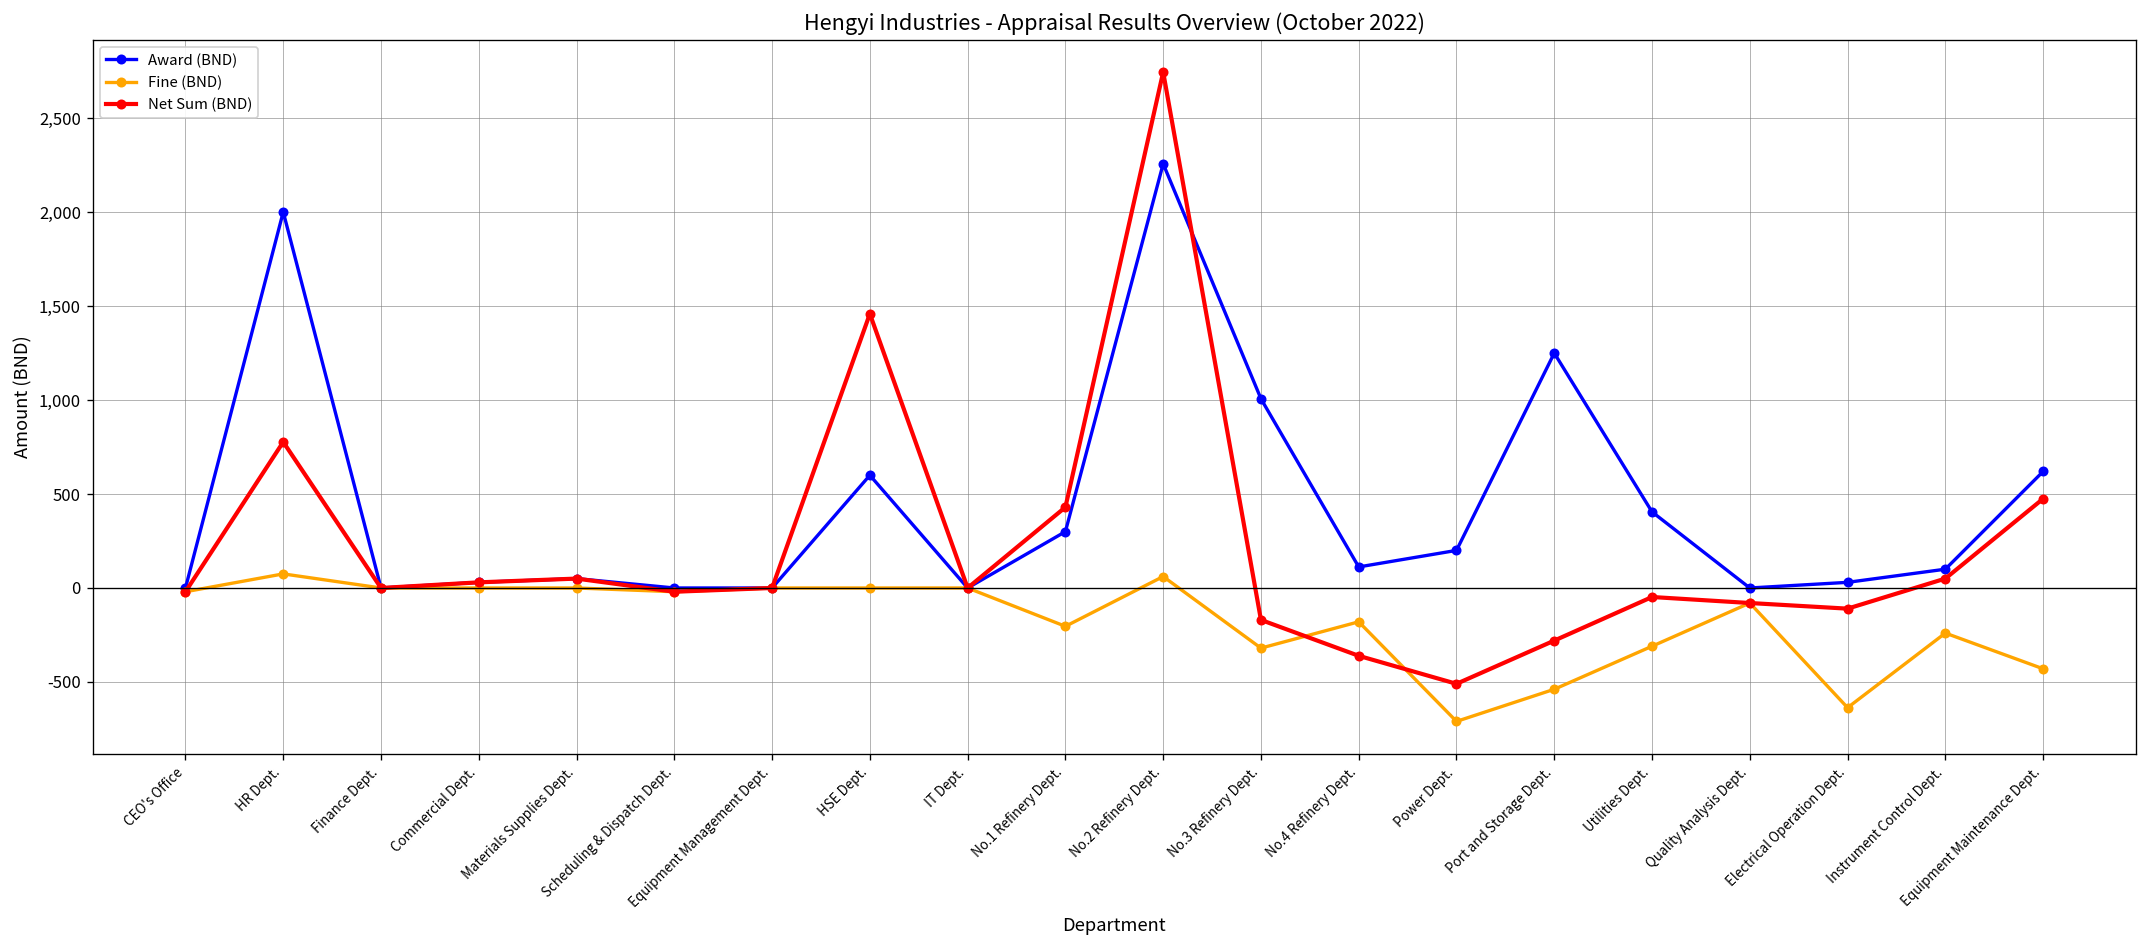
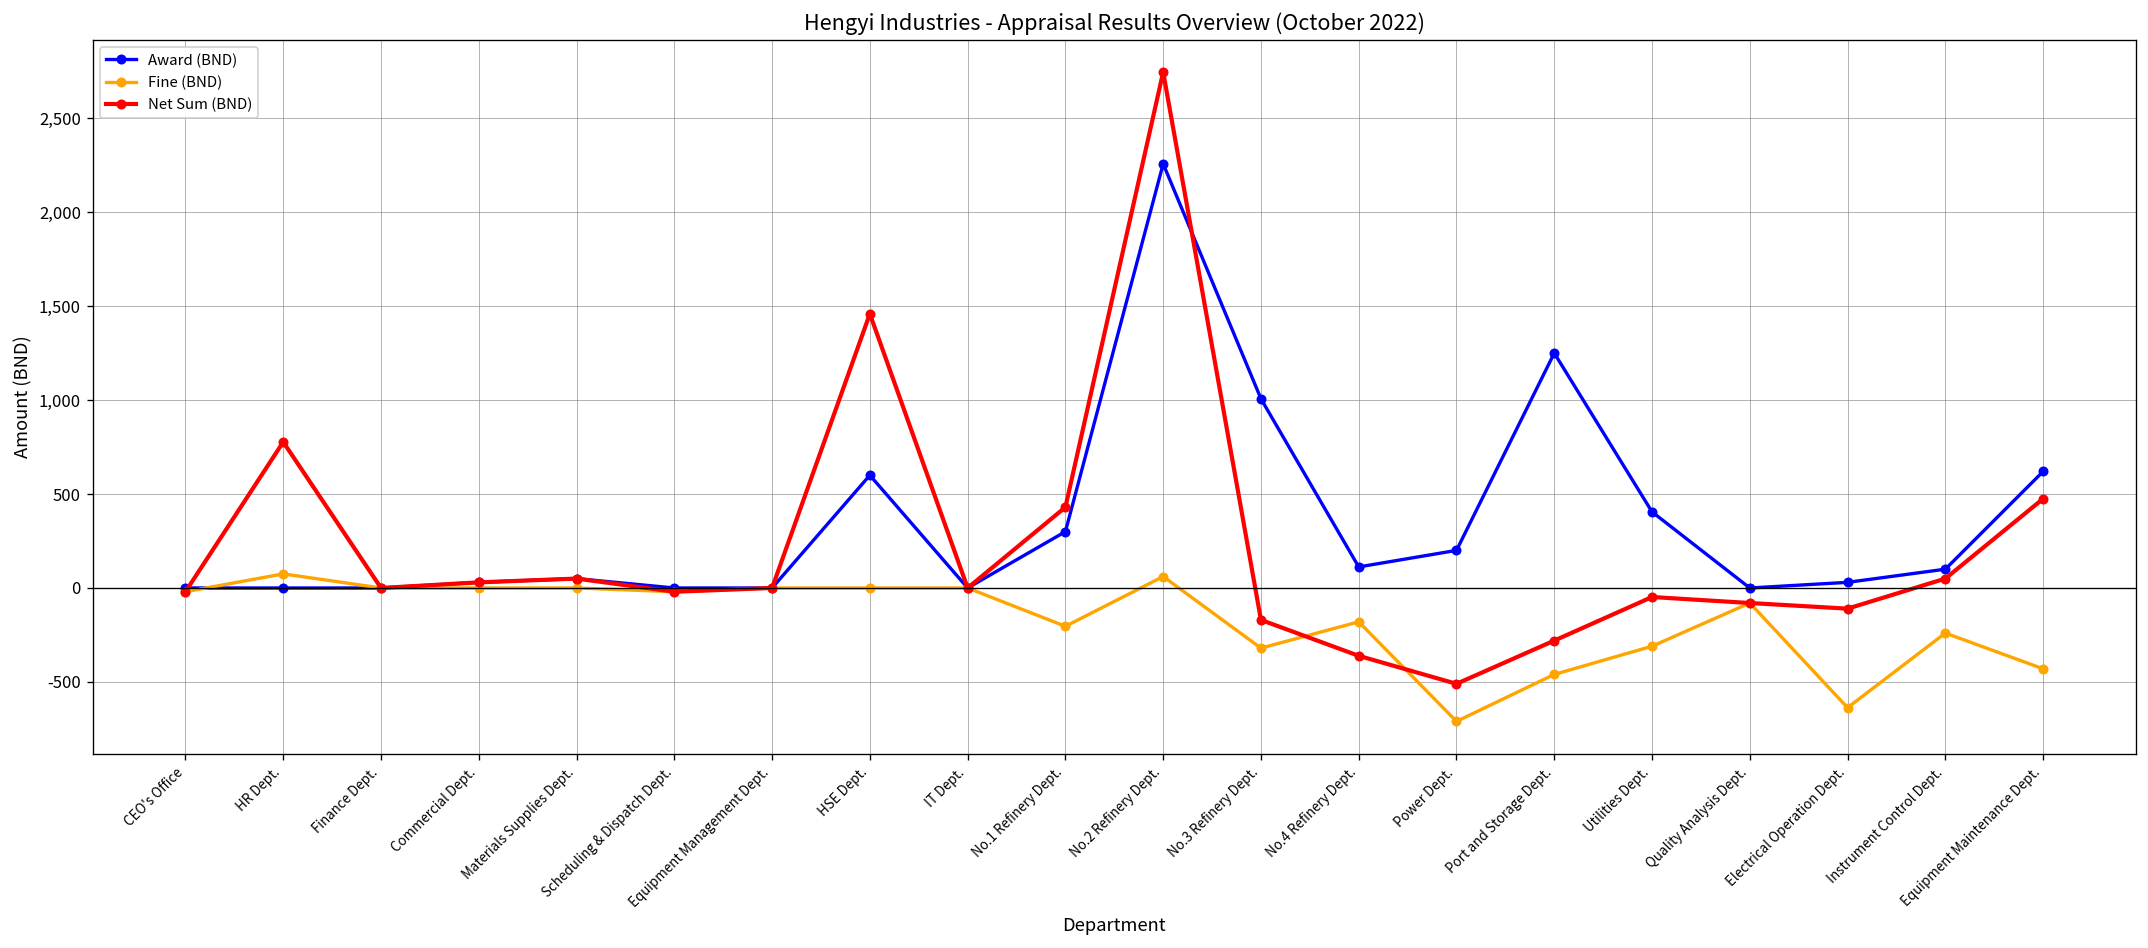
Award (BND), HR Dept.: 2,000 -> 0
Fine (BND), Port and Storage Dept.: -540 -> -460
